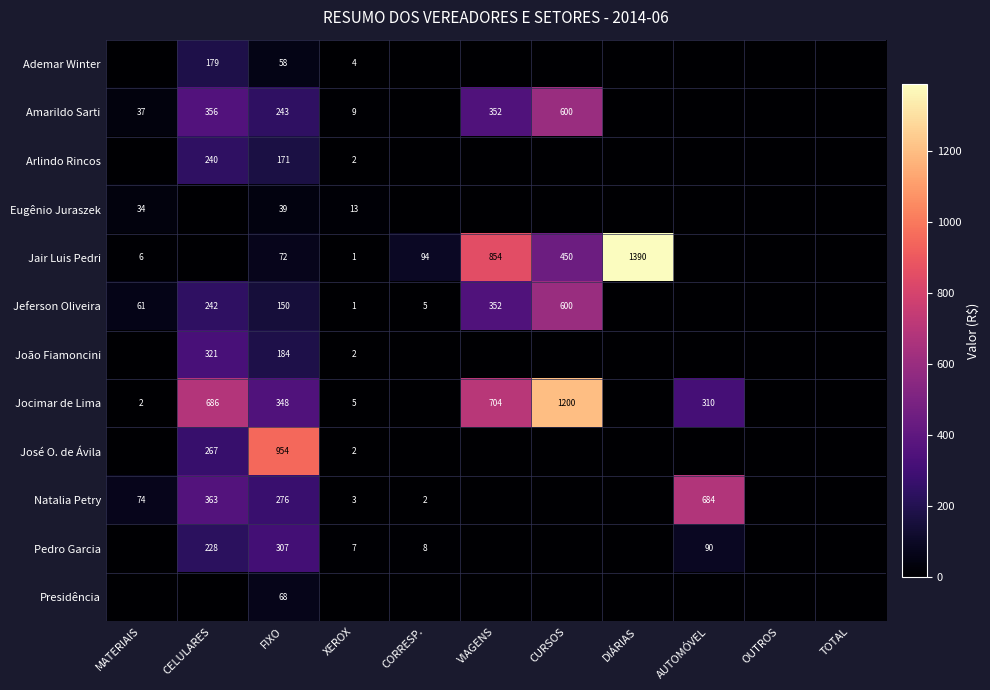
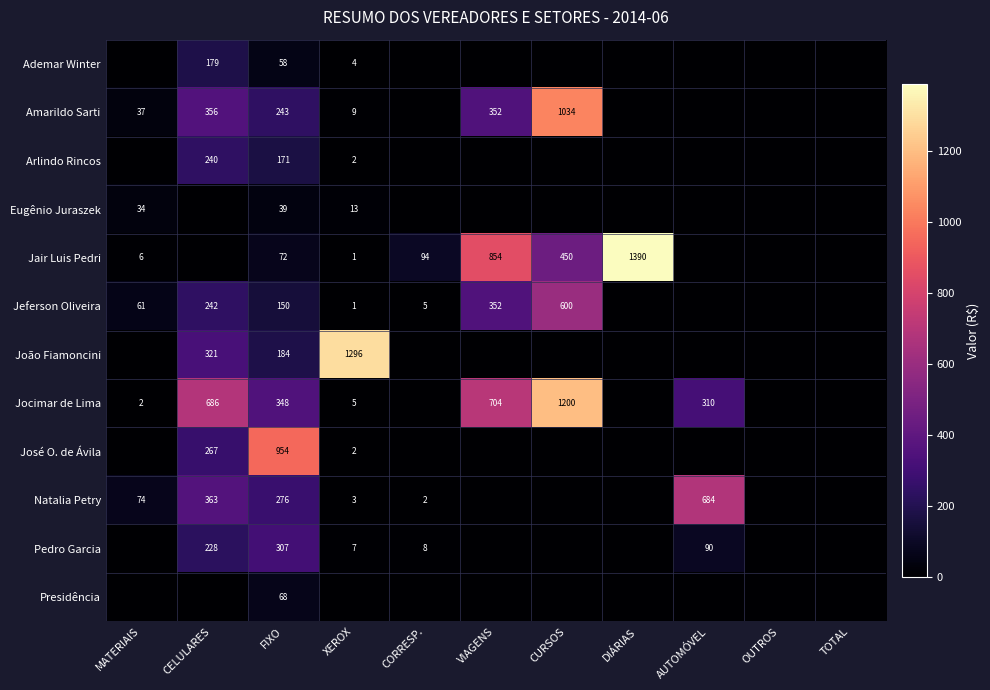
Amarildo Sarti, CURSOS: 600 -> 1034
João Fiamoncini, XEROX: 2 -> 1296
